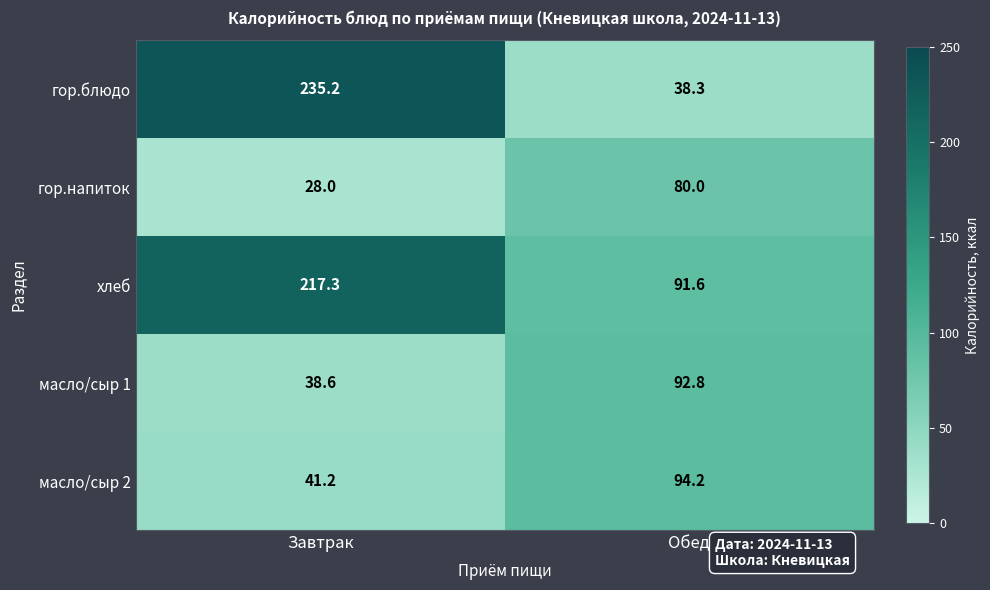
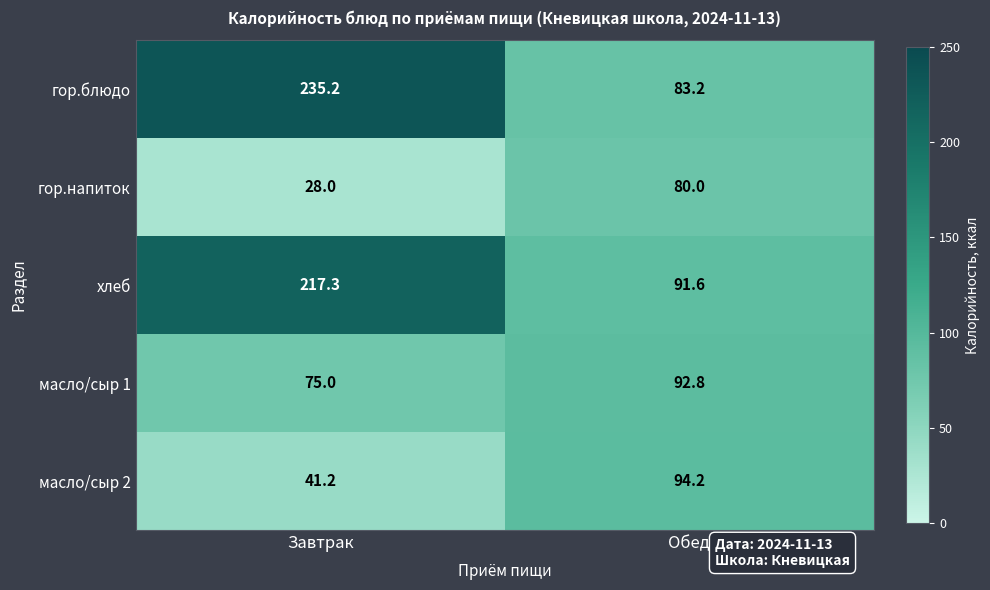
гор.блюдо, Обед: 38.3 -> 83.2
масло/сыр 1, Завтрак: 38.6 -> 75.0
